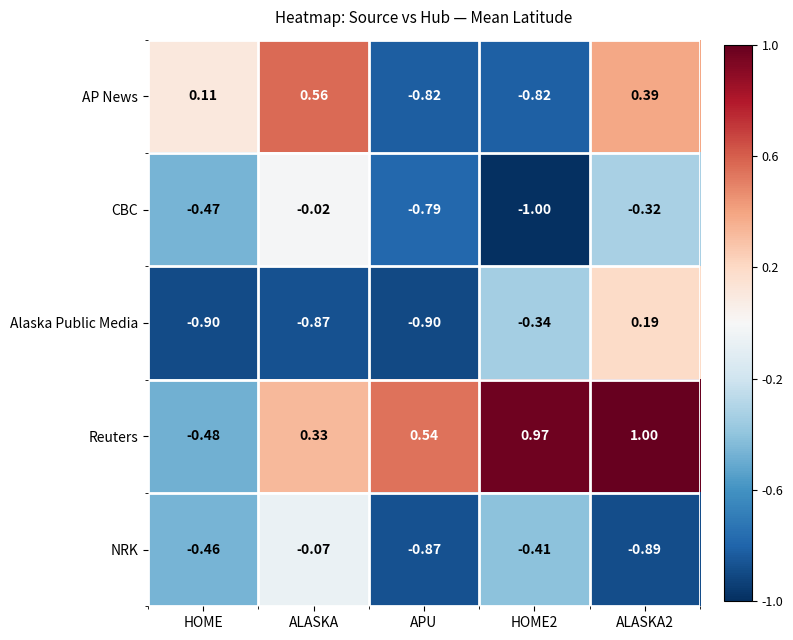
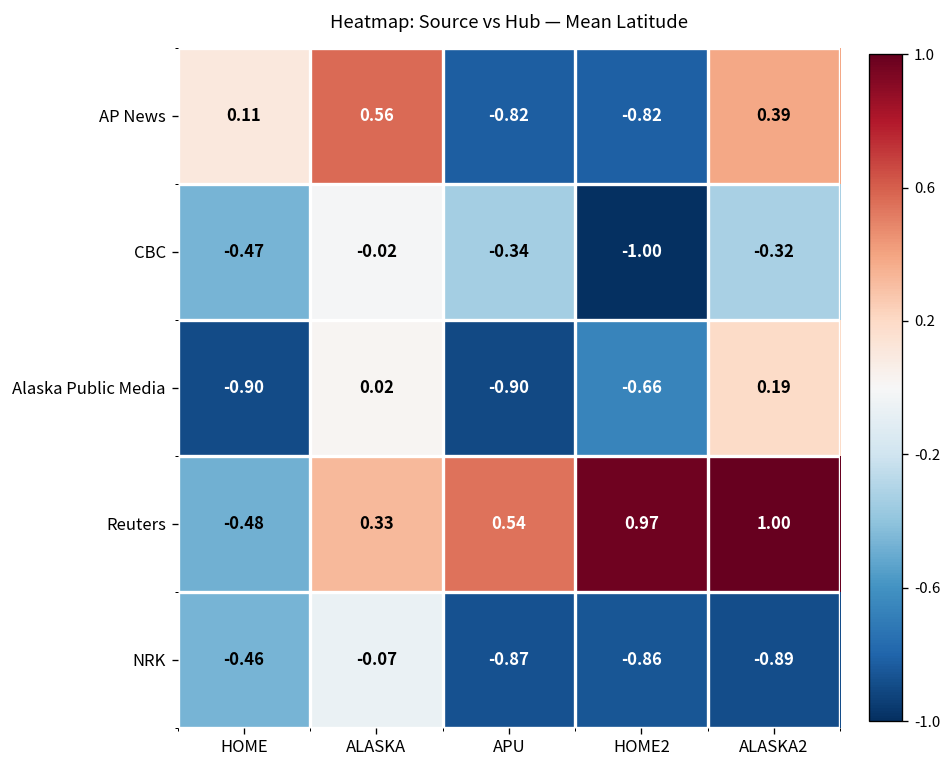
CBC, APU: -0.79 -> -0.34
Alaska Public Media, ALASKA: -0.87 -> 0.02
Alaska Public Media, HOME2: -0.34 -> -0.66
NRK, HOME2: -0.41 -> -0.86
